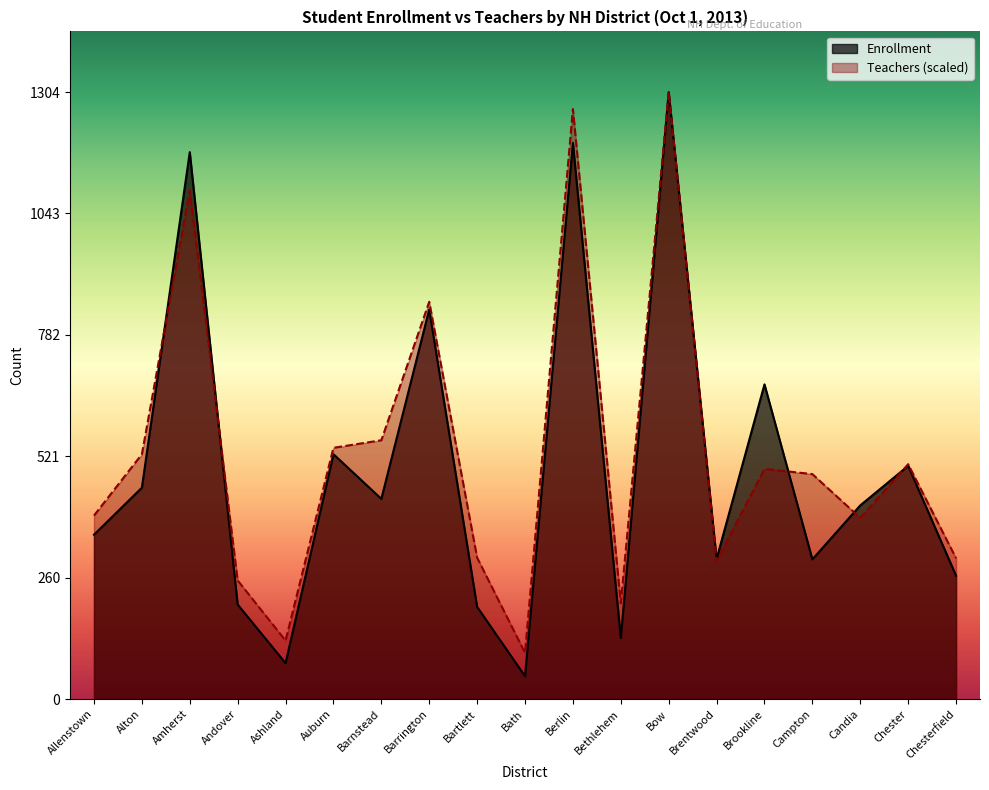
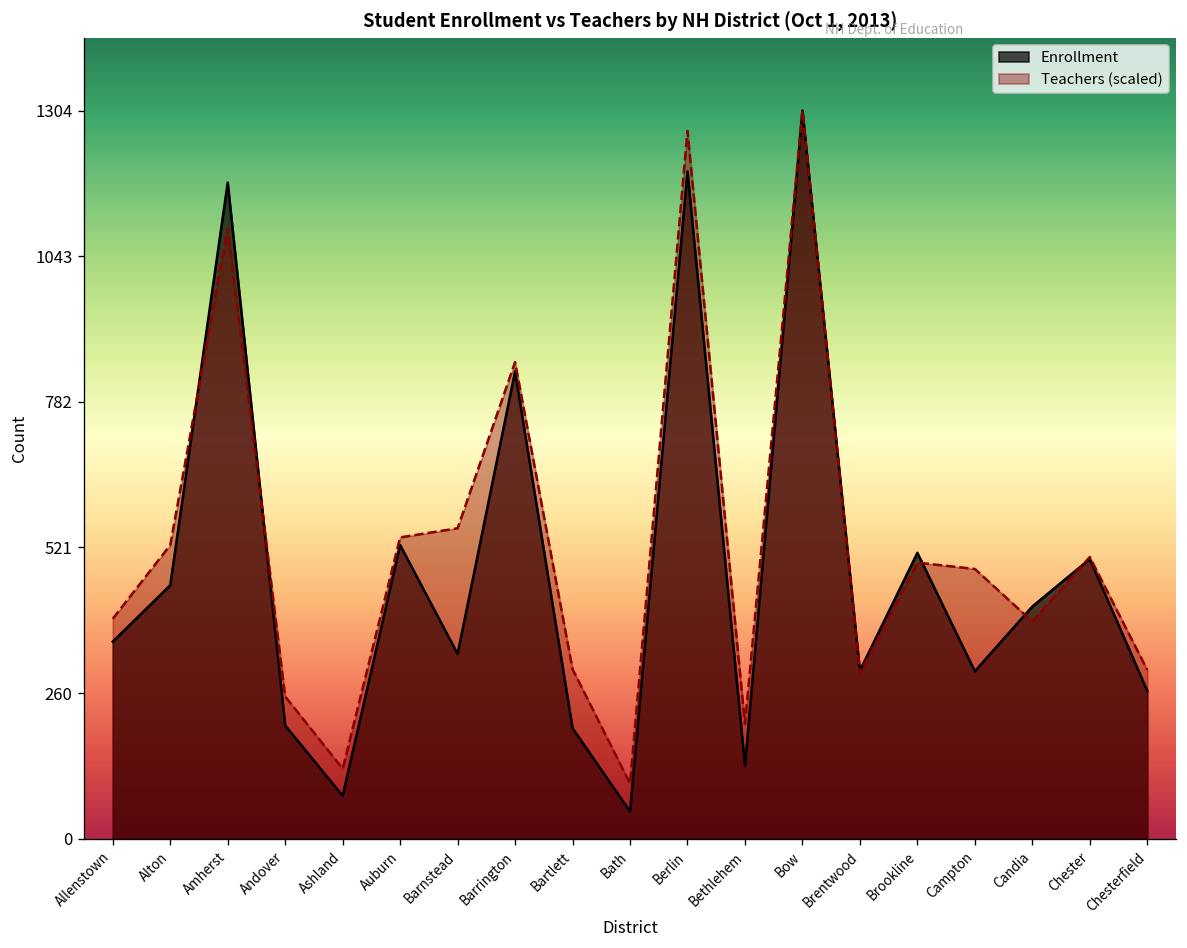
Enrollment, Barnstead: 430 -> 330
Enrollment, Brookline: 680 -> 510
